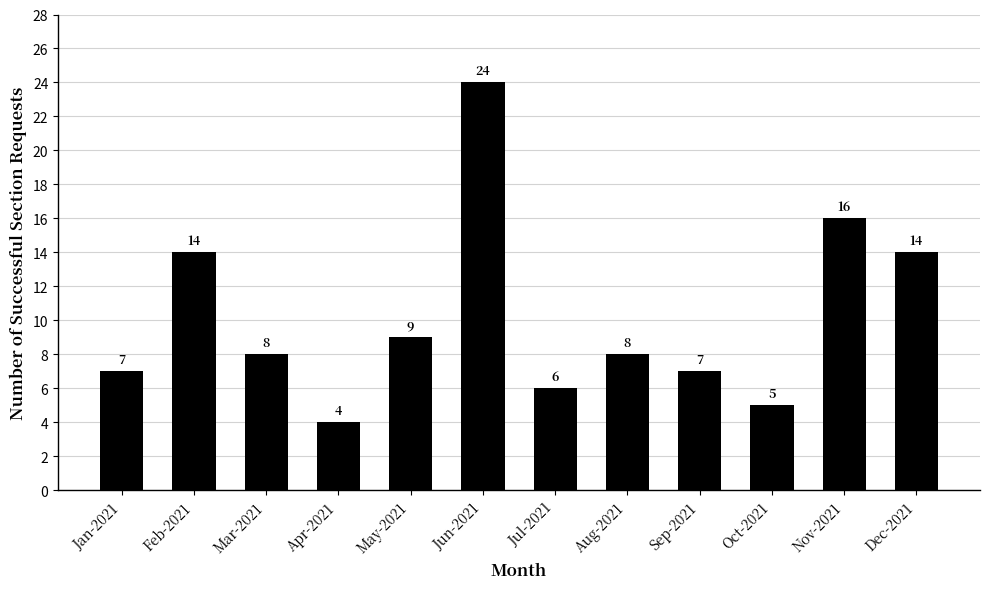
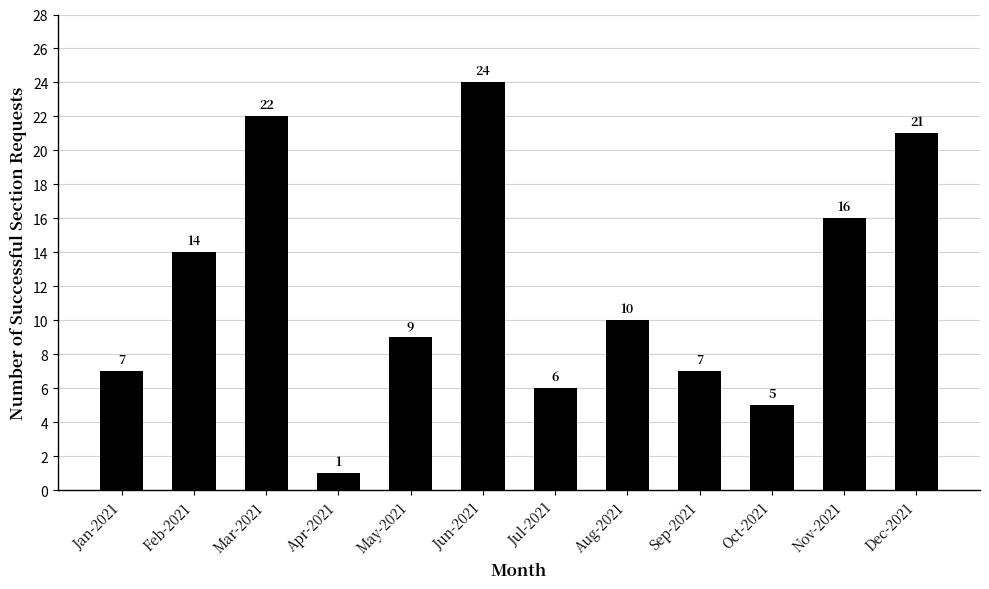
Mar-2021: 8 -> 22
Apr-2021: 4 -> 1
Aug-2021: 8 -> 10
Dec-2021: 14 -> 21
